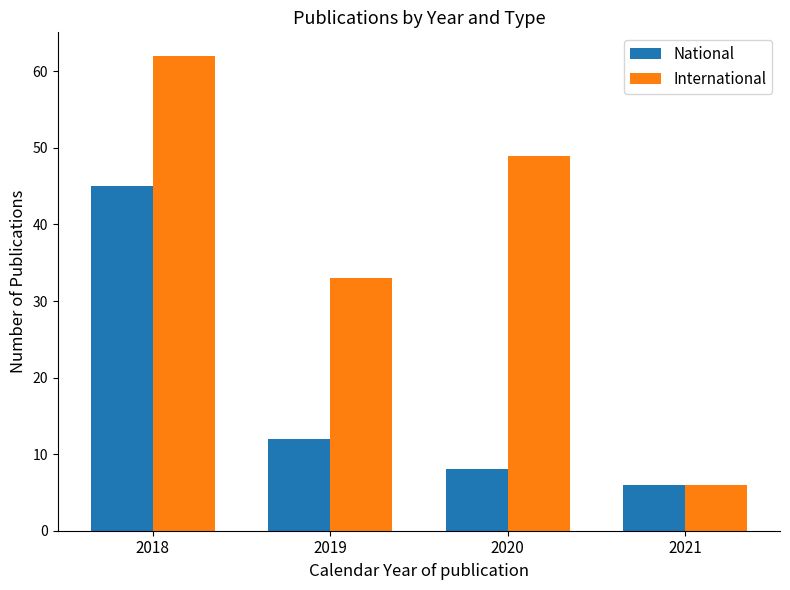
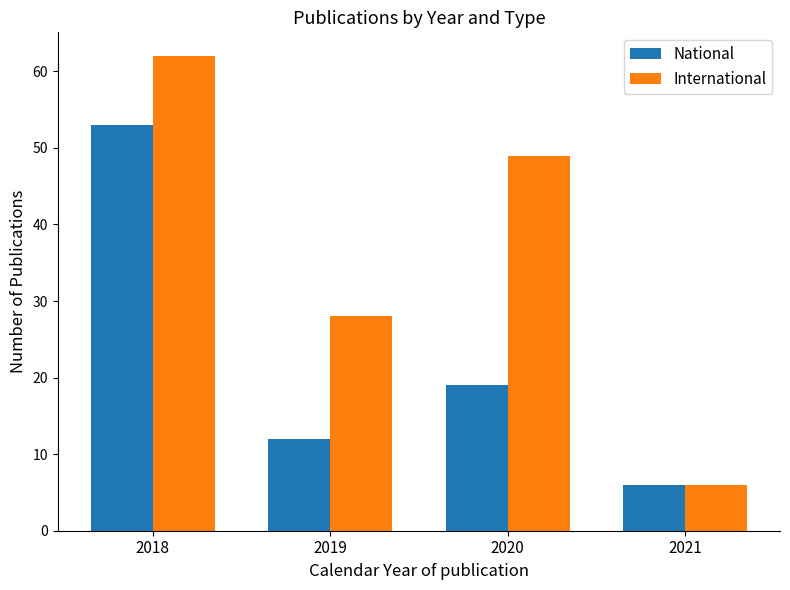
National, 2018: 45 -> 53
International, 2019: 33 -> 28
National, 2020: 8 -> 19
